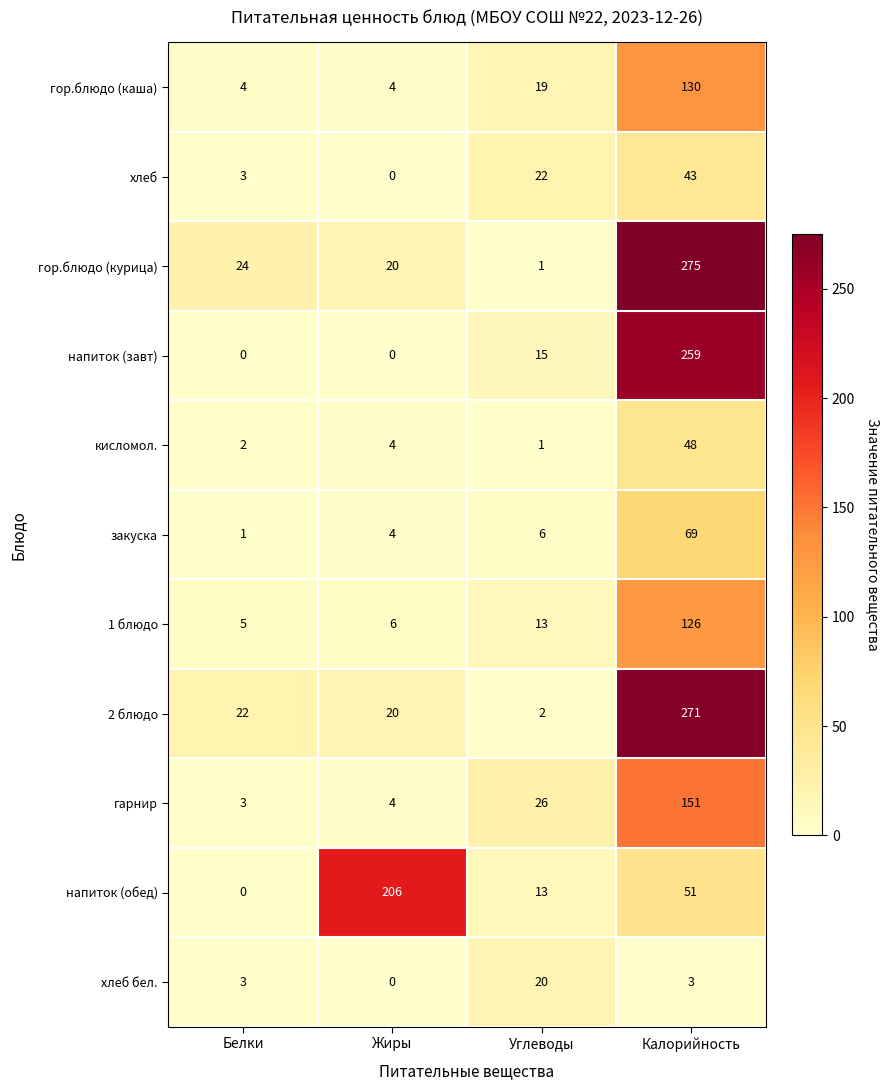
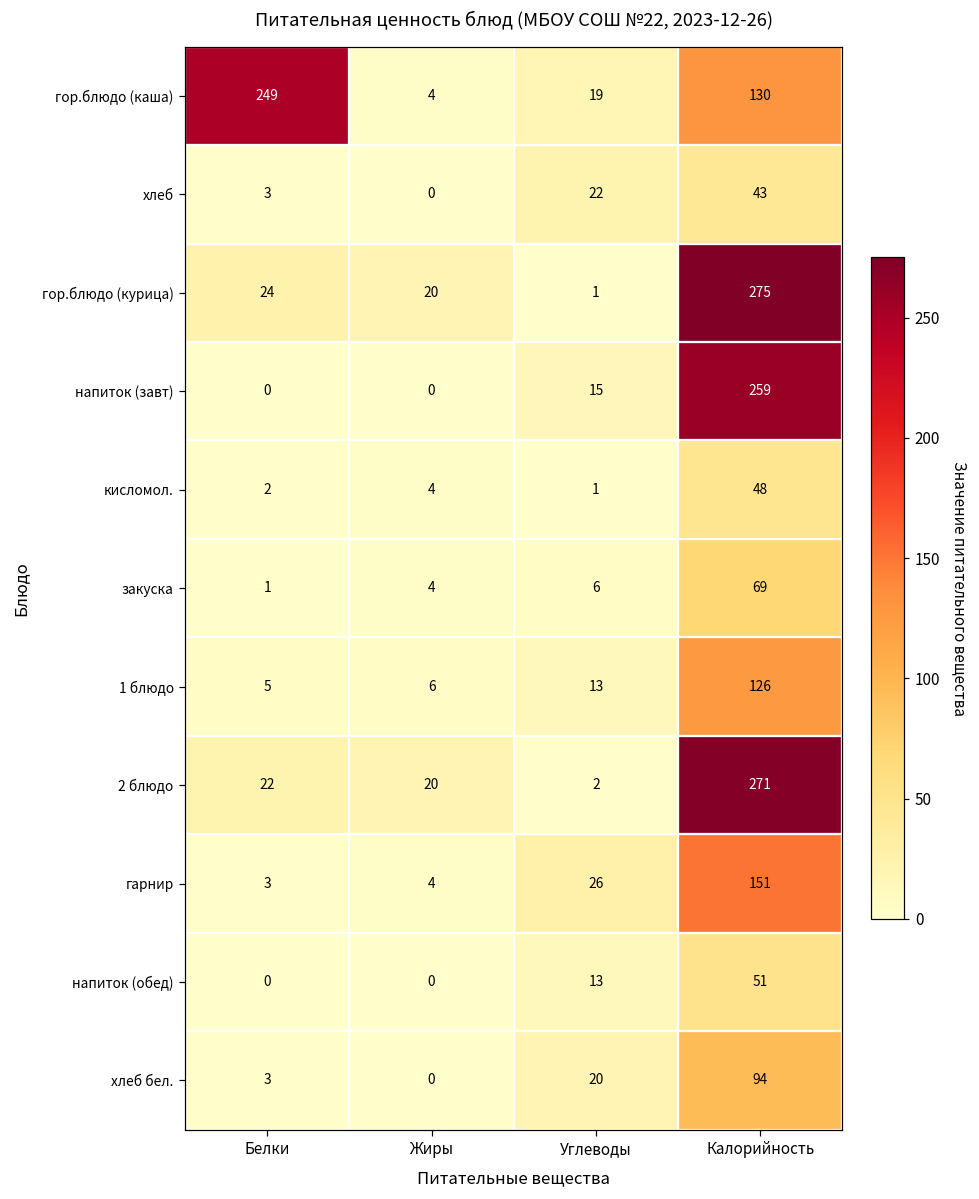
гор.блюдо (каша), Белки: 4 -> 249
напиток (обед), Жиры: 206 -> 0
хлеб бел., Калорийность: 3 -> 94
